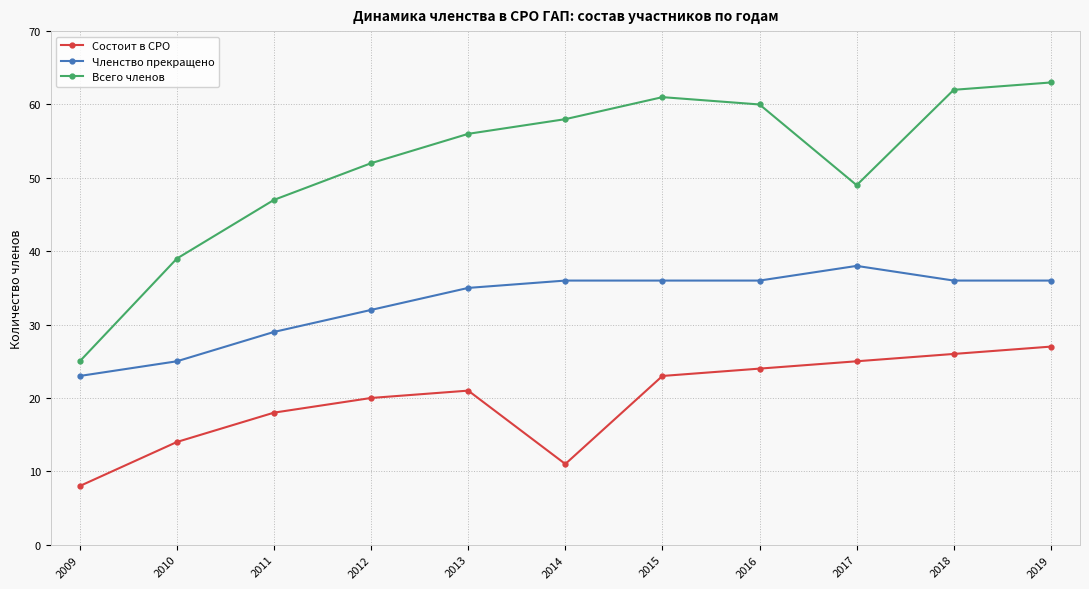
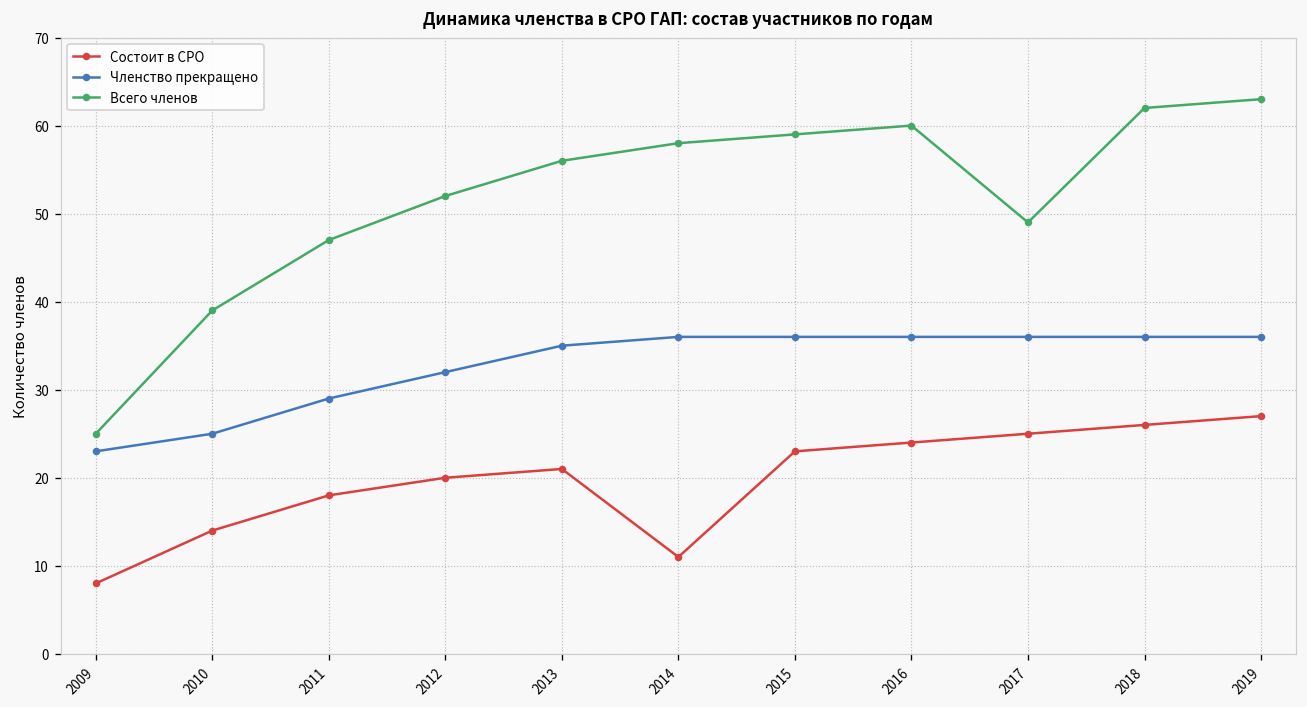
Всего членов, 2015: 61 -> 59
Членство прекращено, 2017: 38 -> 36
